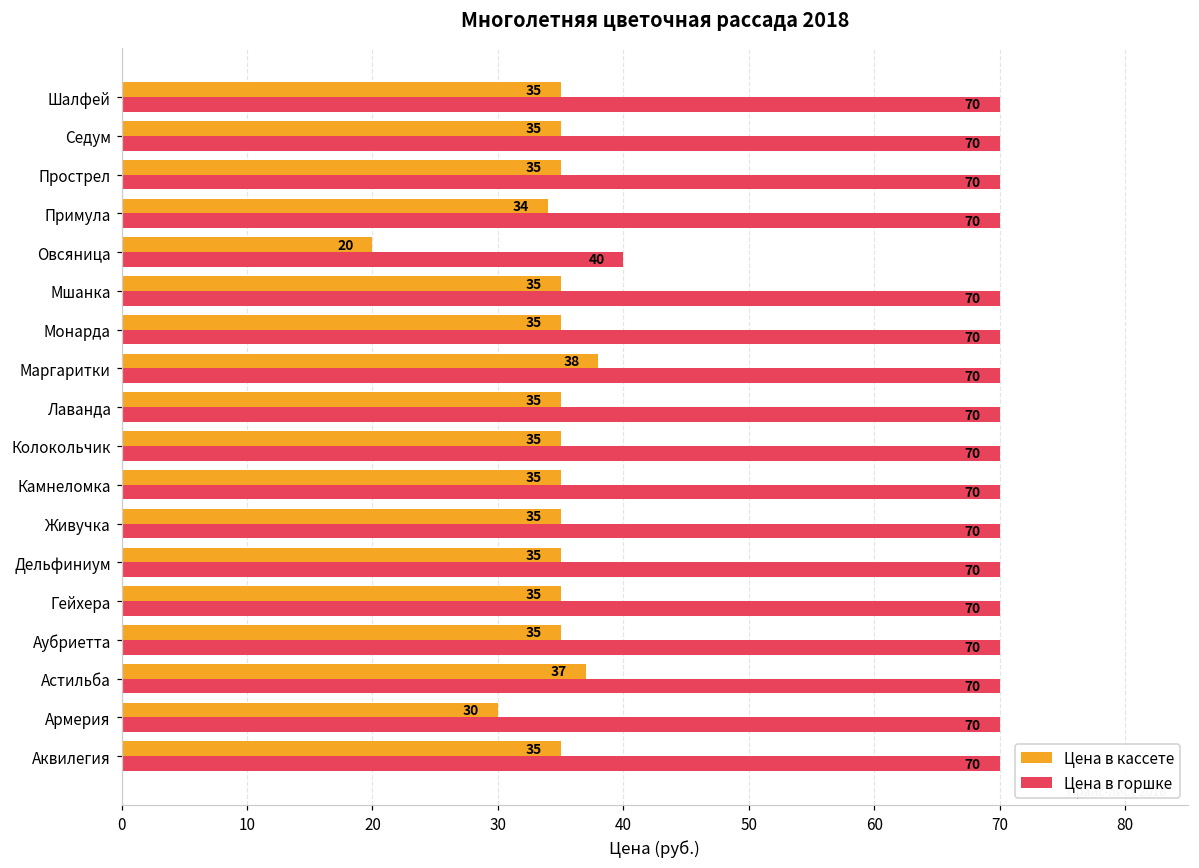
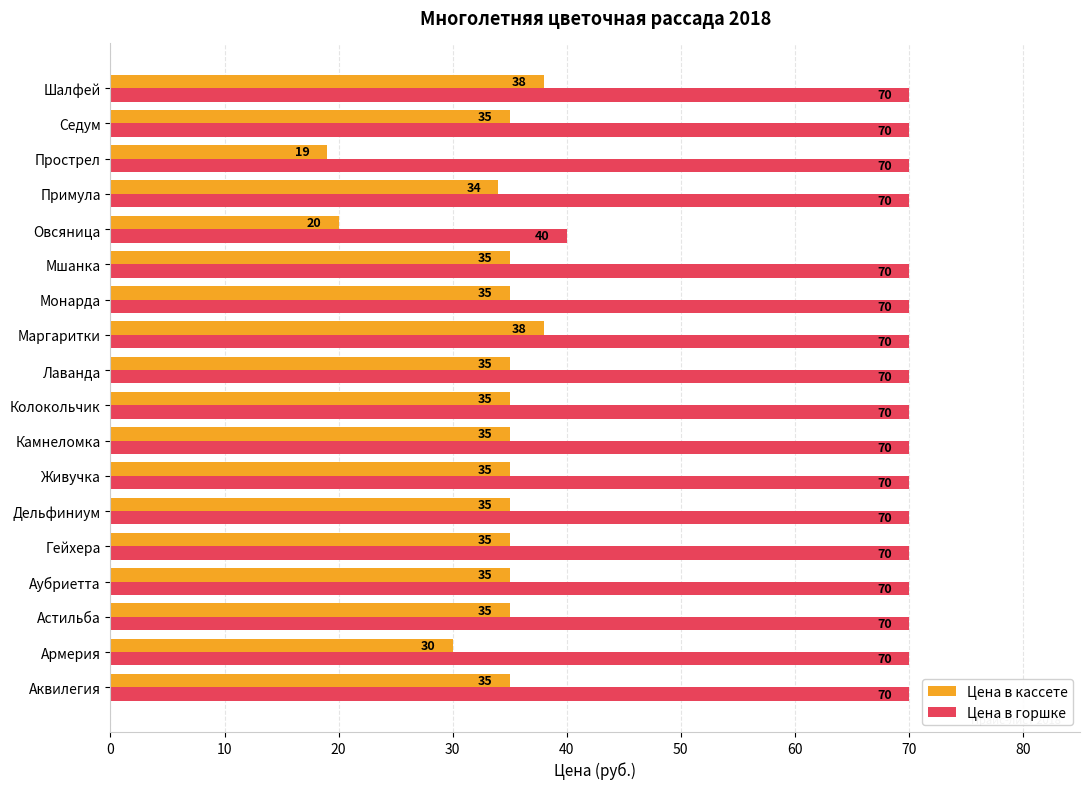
Цена в кассете, Шалфей: 35 -> 38
Цена в кассете, Прострел: 35 -> 19
Цена в кассете, Астильба: 37 -> 35
